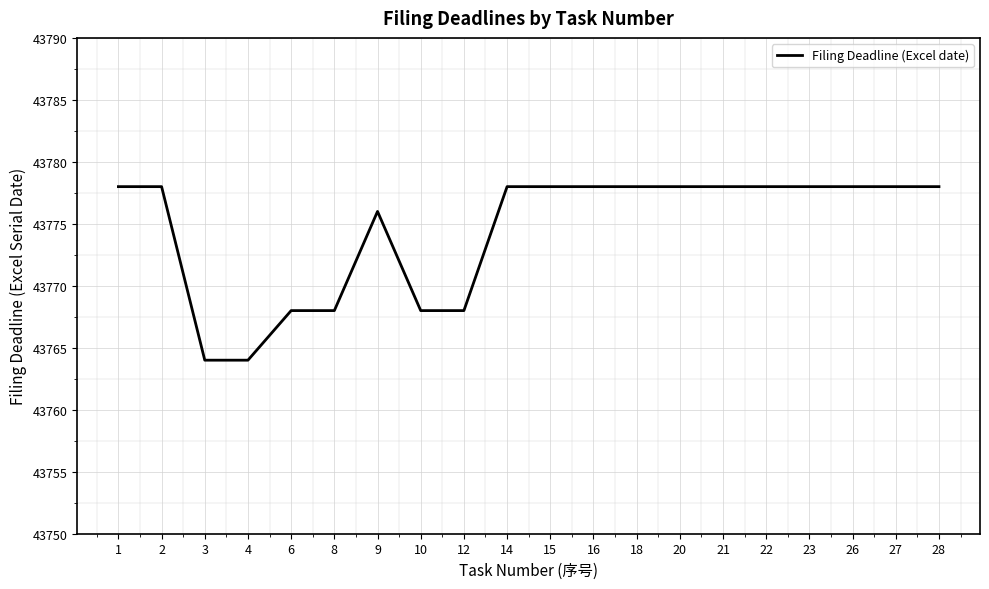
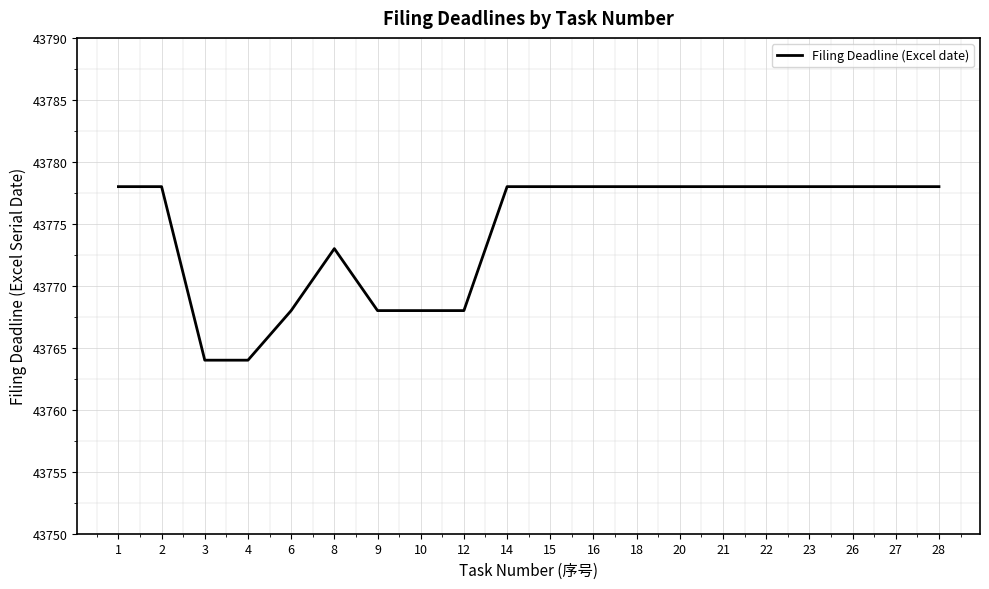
8: 43768 -> 43773
9: 43776 -> 43768
